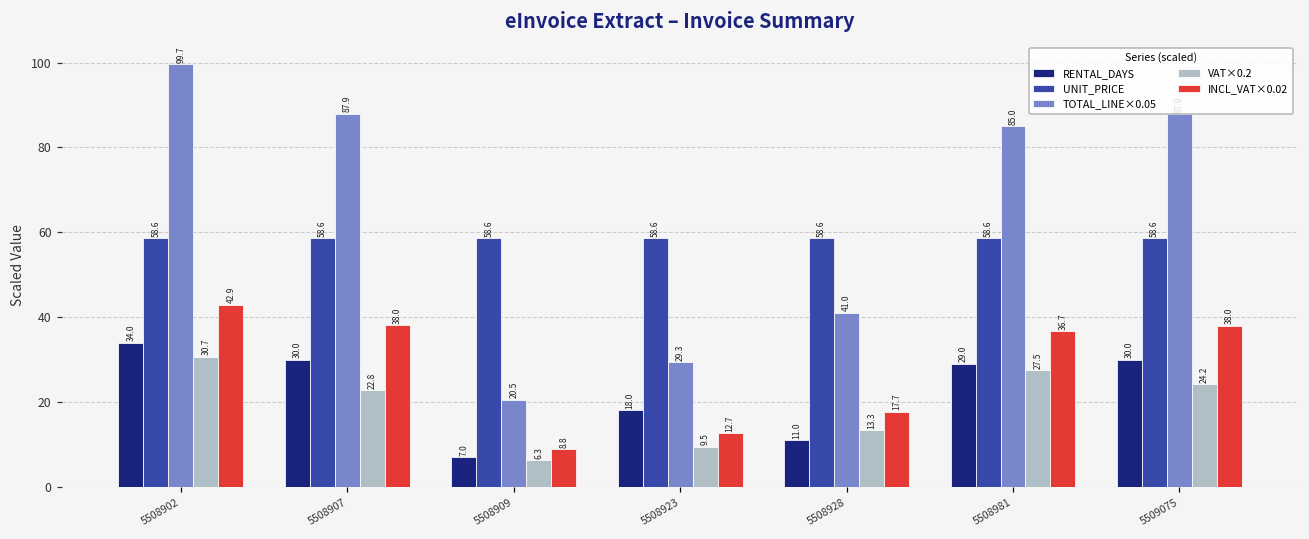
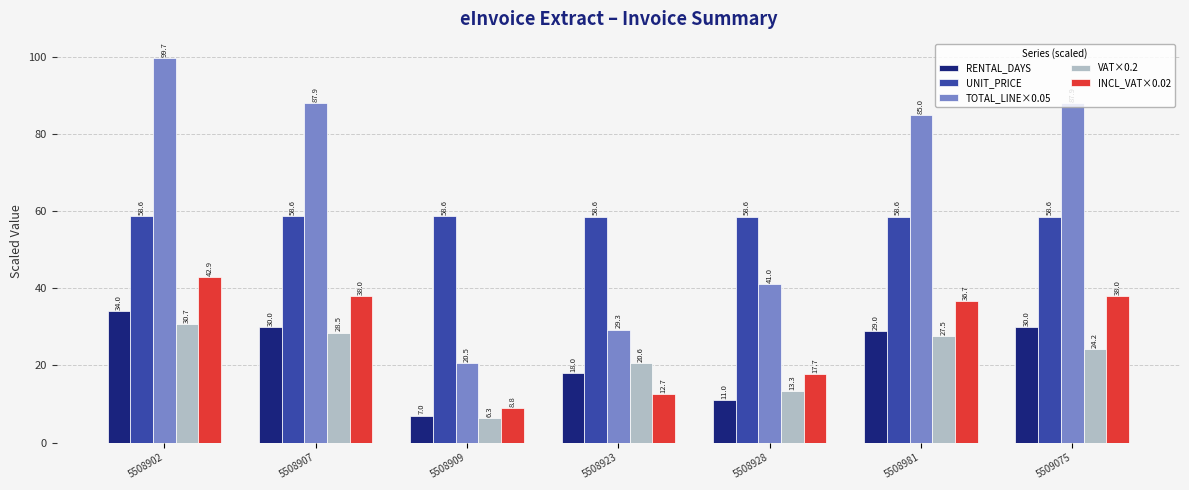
VAT×0.2, 5508907: 22.8 -> 28.5
VAT×0.2, 5508923: 9.5 -> 20.6
